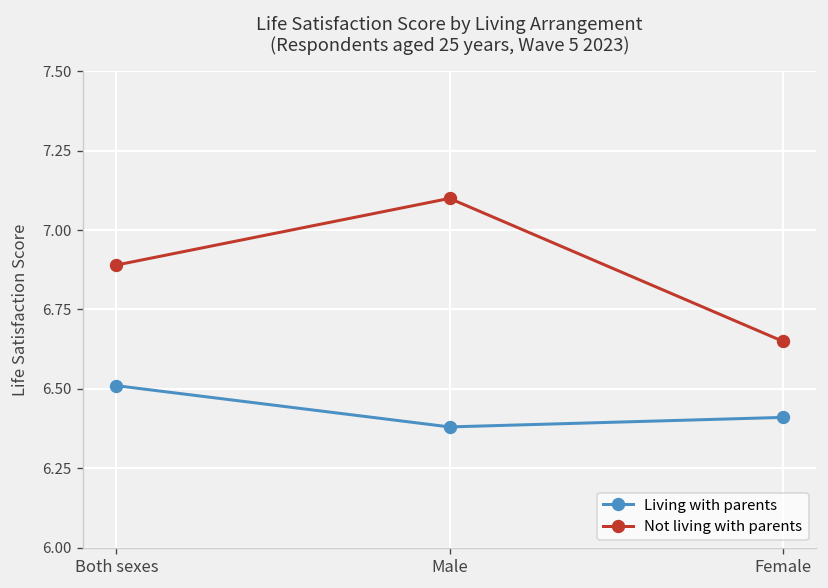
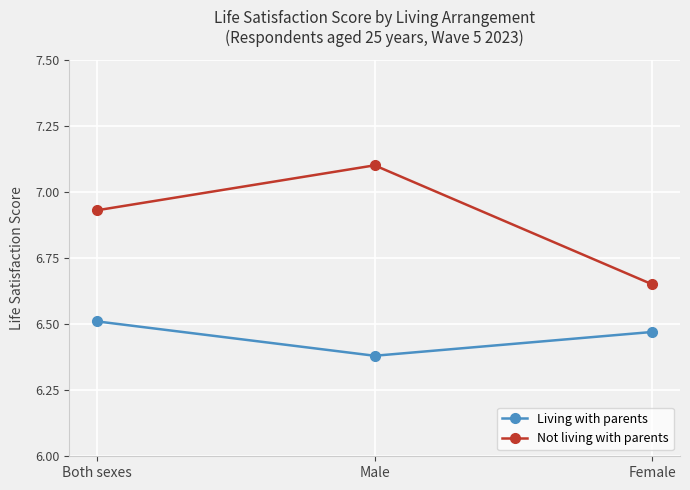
Not living with parents, Both sexes: 6.89 -> 6.93
Living with parents, Female: 6.41 -> 6.47
